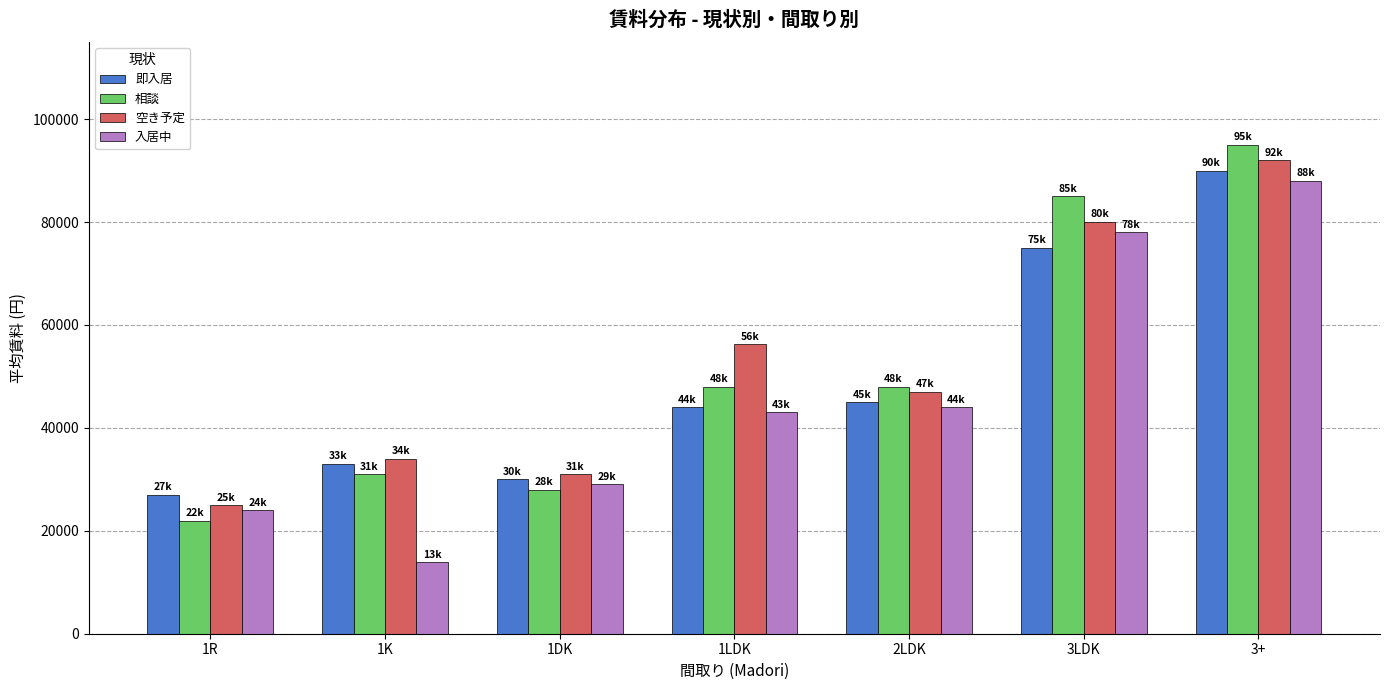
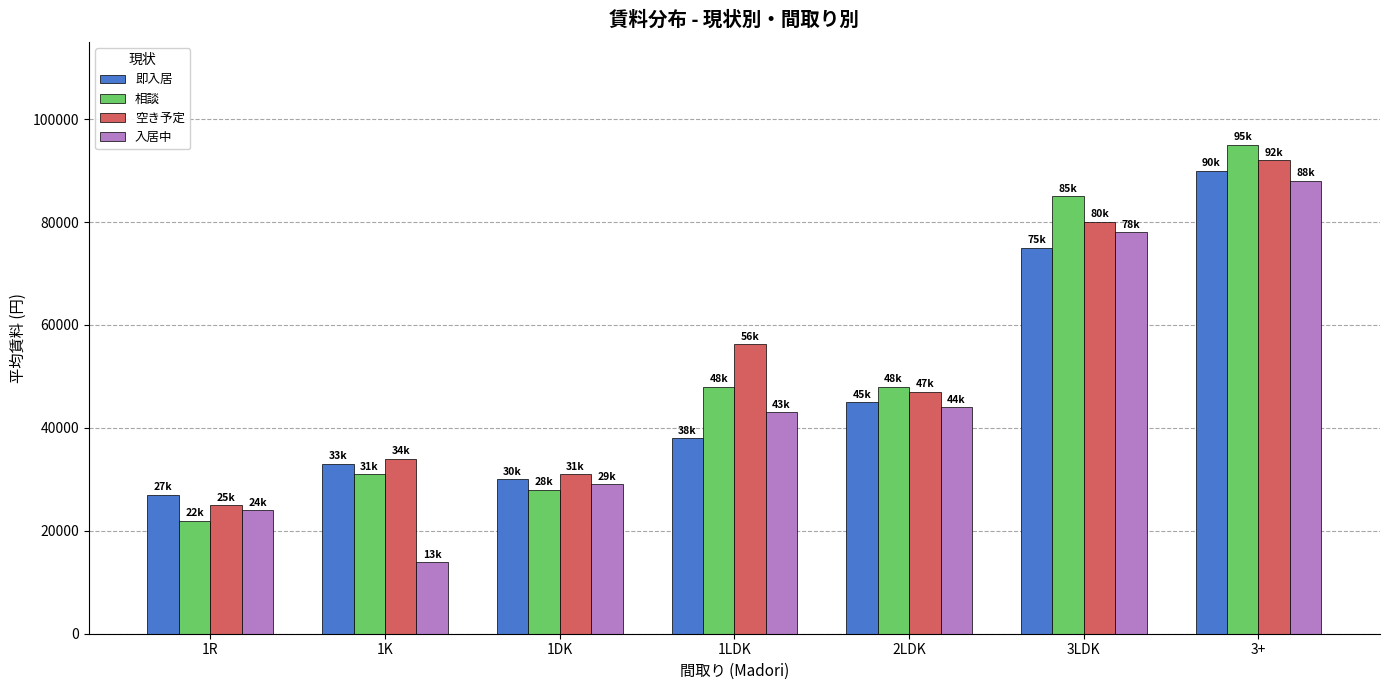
即入居, 1LDK: 44k -> 38k
